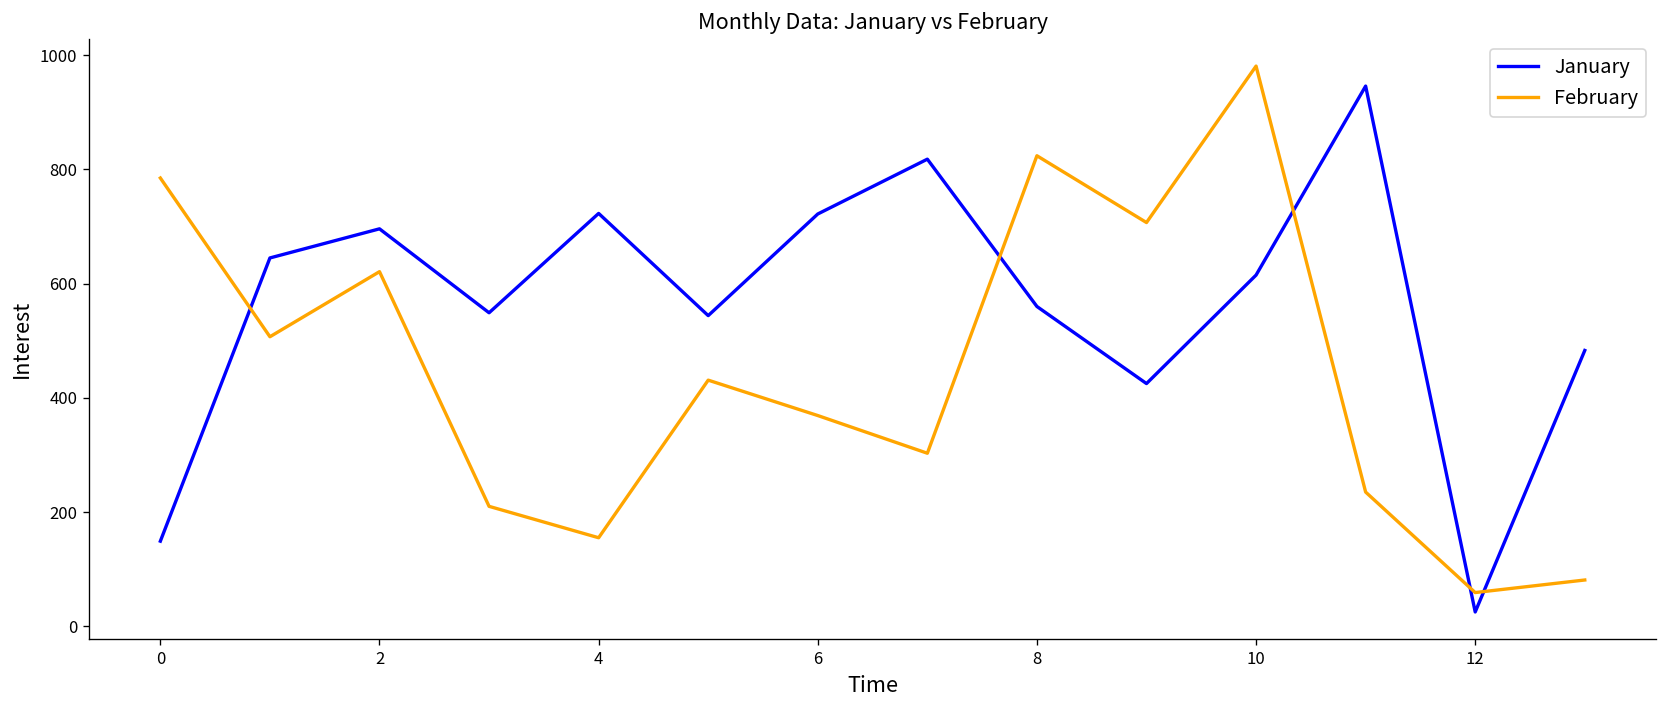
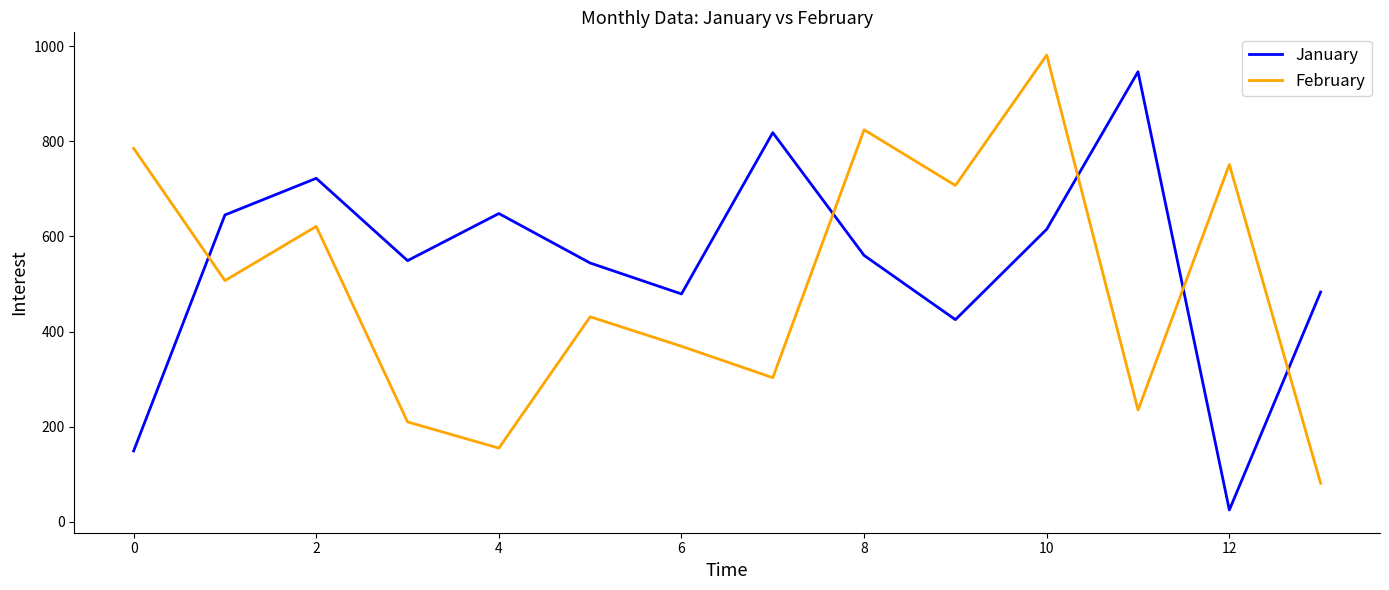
January, 2: 700 -> 720
January, 4: 720 -> 650
January, 6: 720 -> 480
February, 12: 60 -> 750
